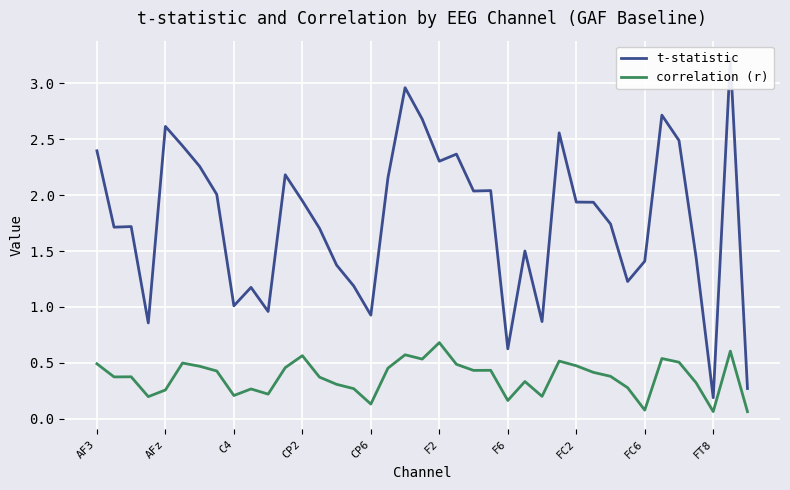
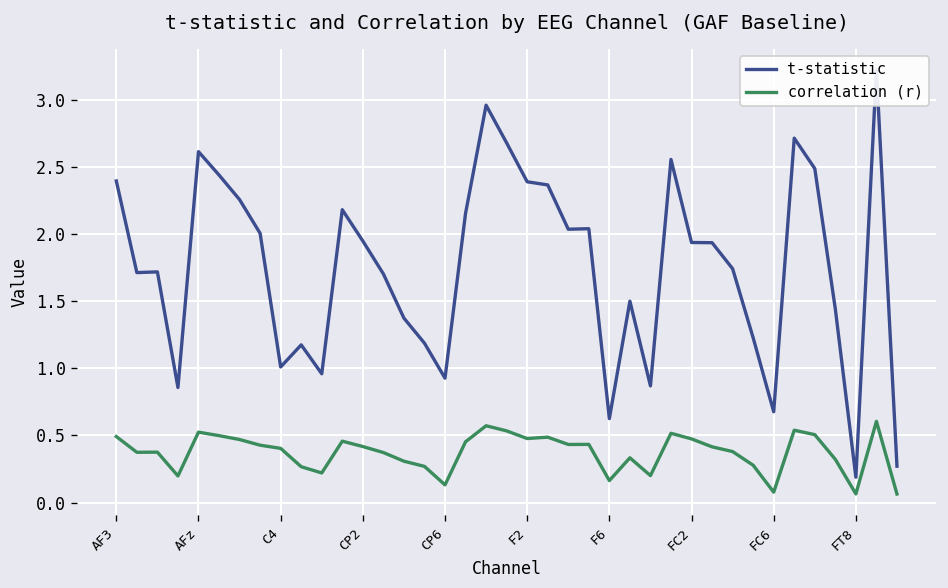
correlation (r), AFz: 0.26 -> 0.52
correlation (r), C4: 0.21 -> 0.40
correlation (r), CP2: 0.56 -> 0.42
t-statistic, F2: 2.30 -> 2.39
correlation (r), F2: 0.68 -> 0.48
t-statistic, FC6: 1.41 -> 0.68
